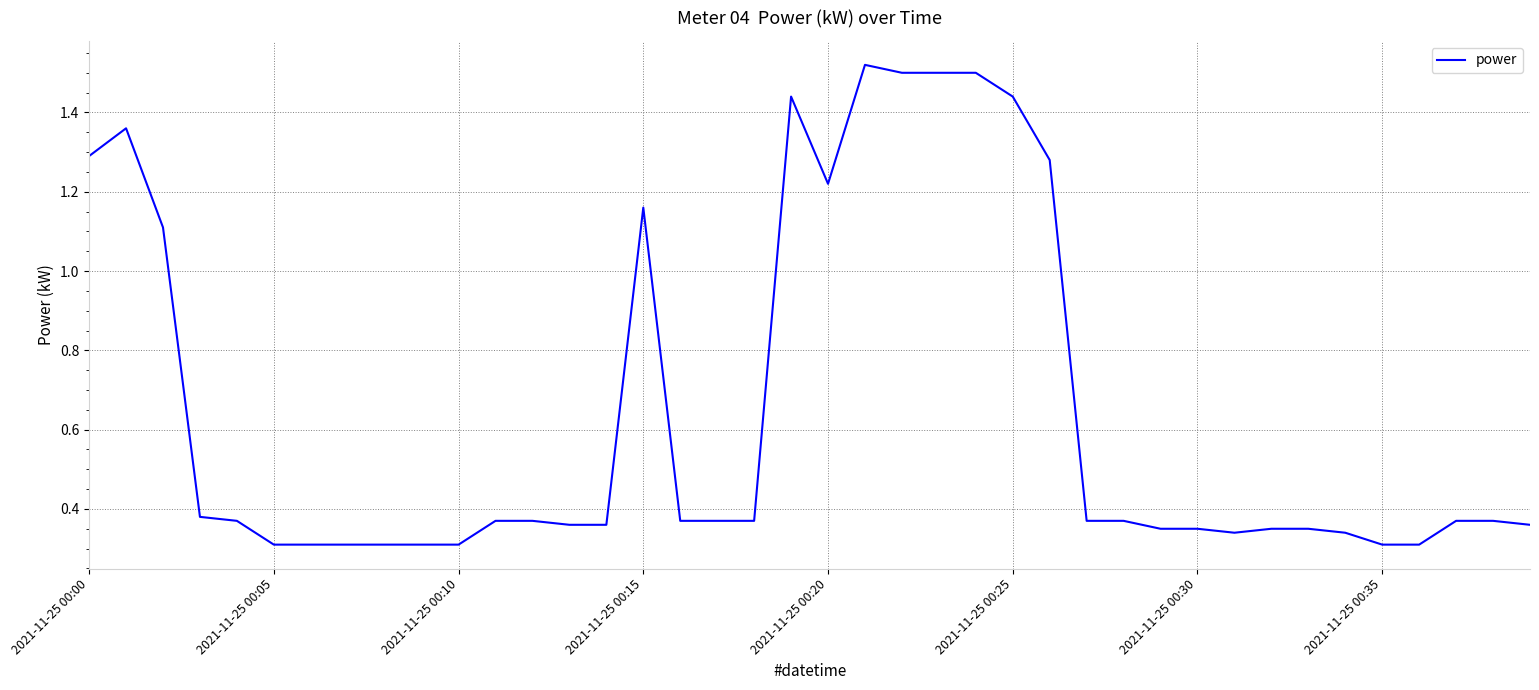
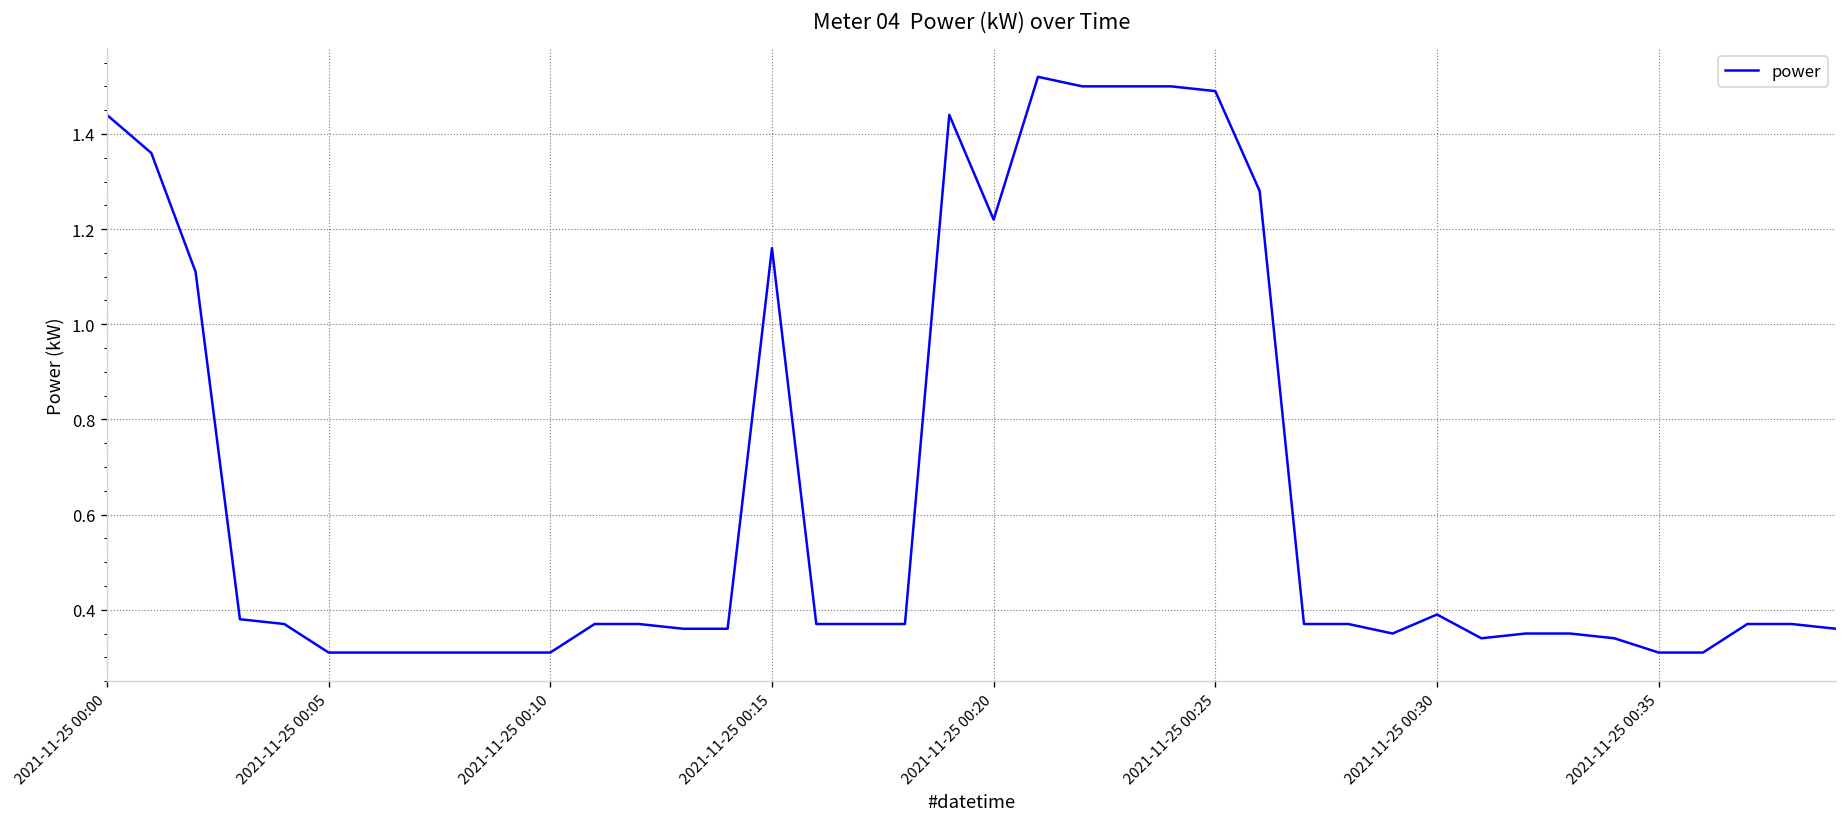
2021-11-25 00:00: 1.29 -> 1.44
2021-11-25 00:25: 1.44 -> 1.49
2021-11-25 00:30: 0.35 -> 0.39
